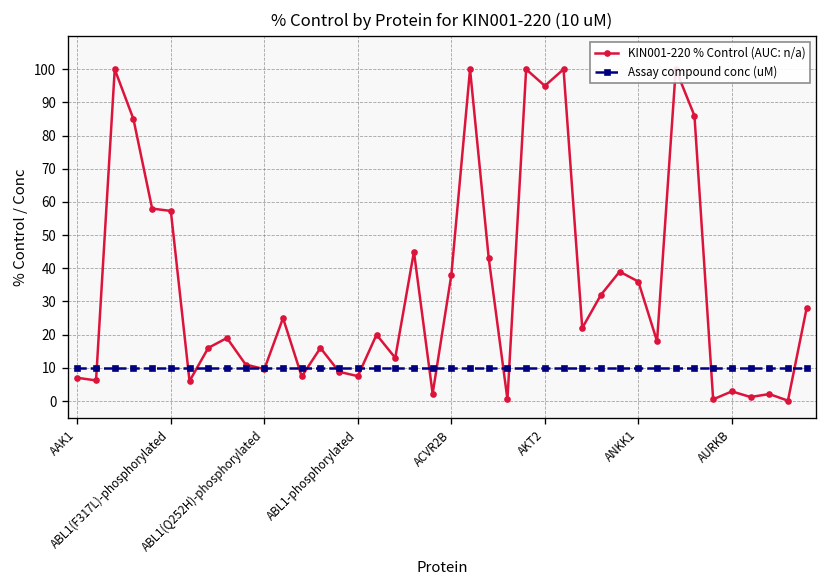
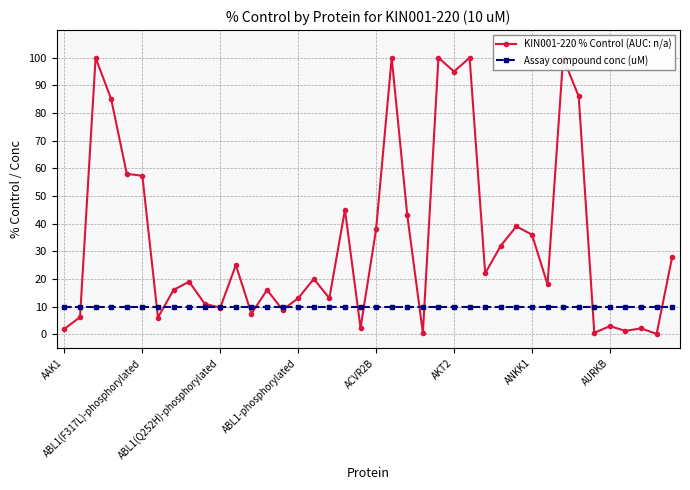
KIN001-220 % Control (AUC: n/a), AAK1: 7 -> 2
KIN001-220 % Control (AUC: n/a), ABL1-phosphorylated: 8 -> 13
